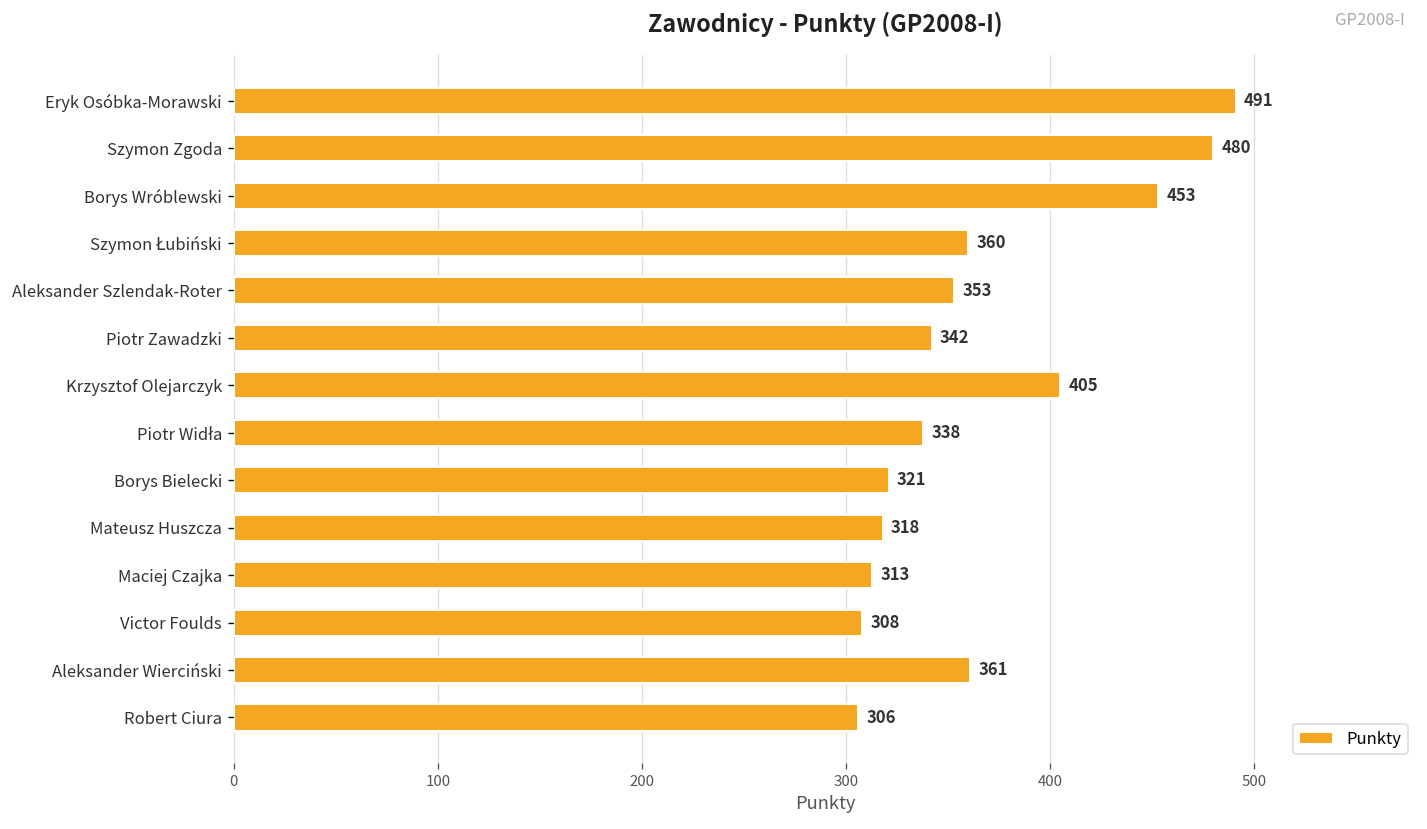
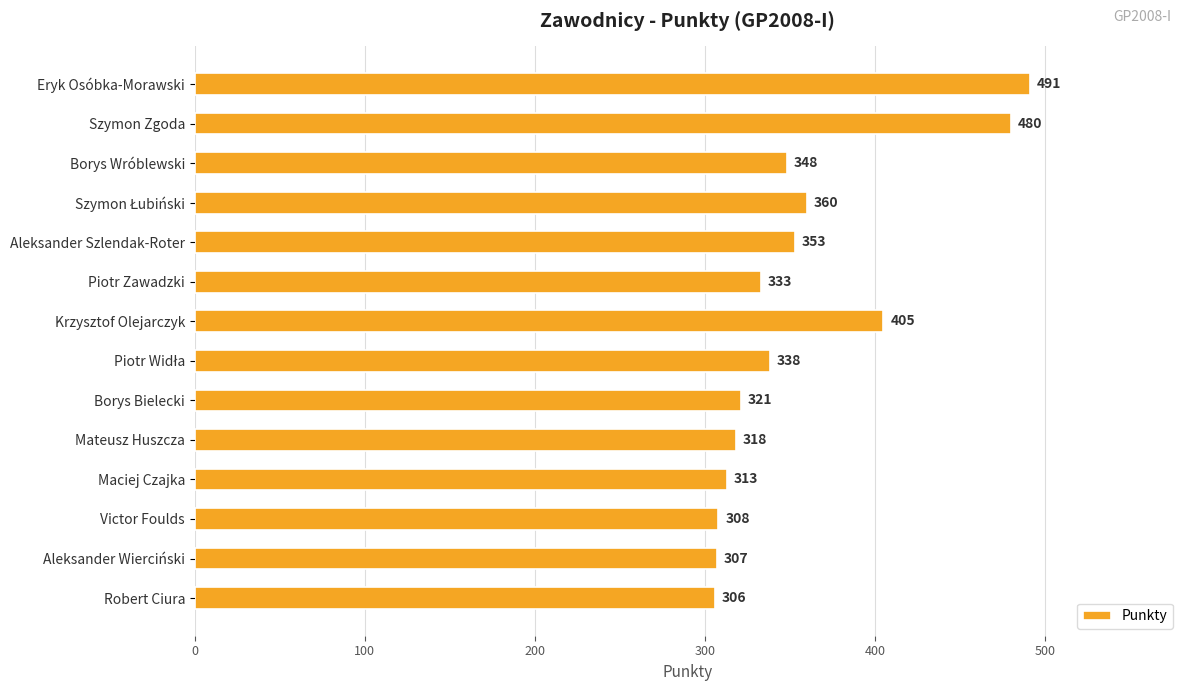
Borys Wróblewski: 453 -> 348
Piotr Zawadzki: 342 -> 333
Aleksander Wierciński: 361 -> 307
